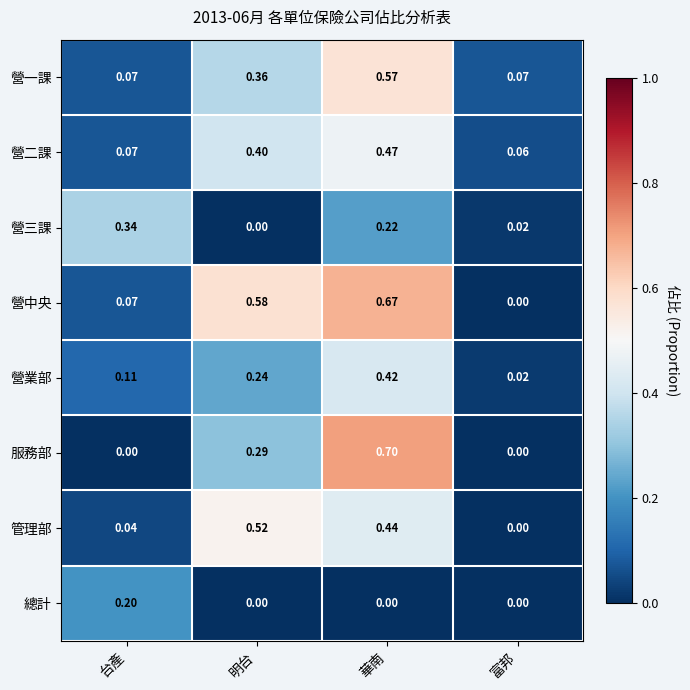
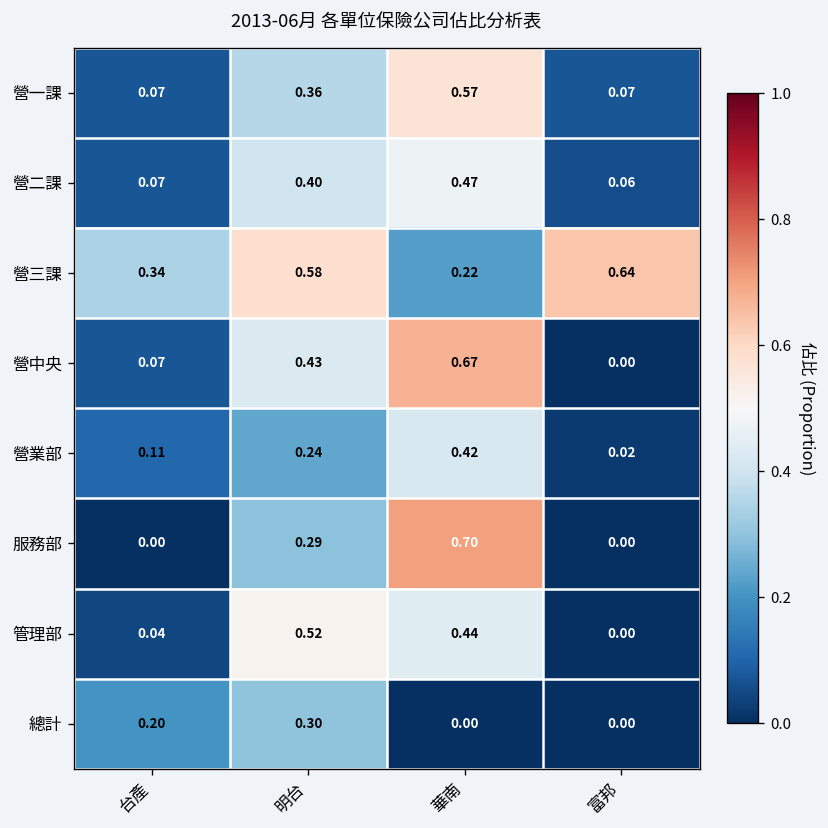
營三課, 明台: 0.00 -> 0.58
營三課, 富邦: 0.02 -> 0.64
營中央, 明台: 0.58 -> 0.43
總計, 明台: 0.00 -> 0.30
